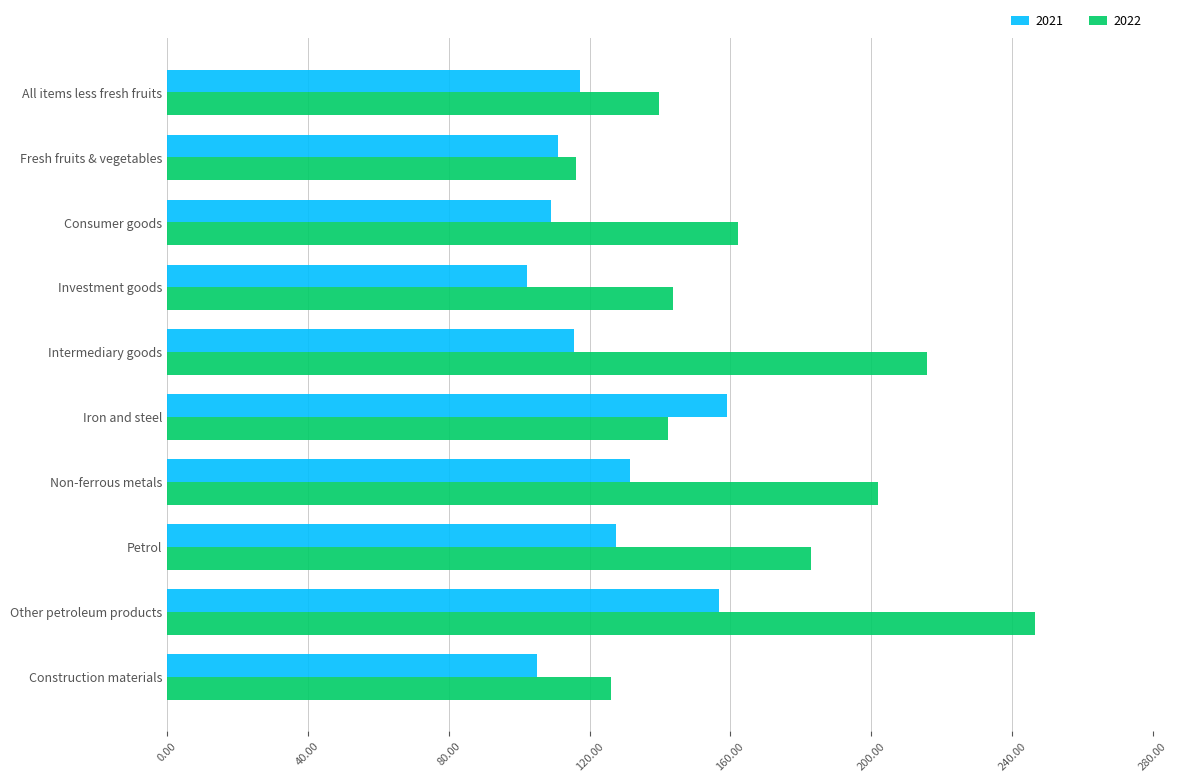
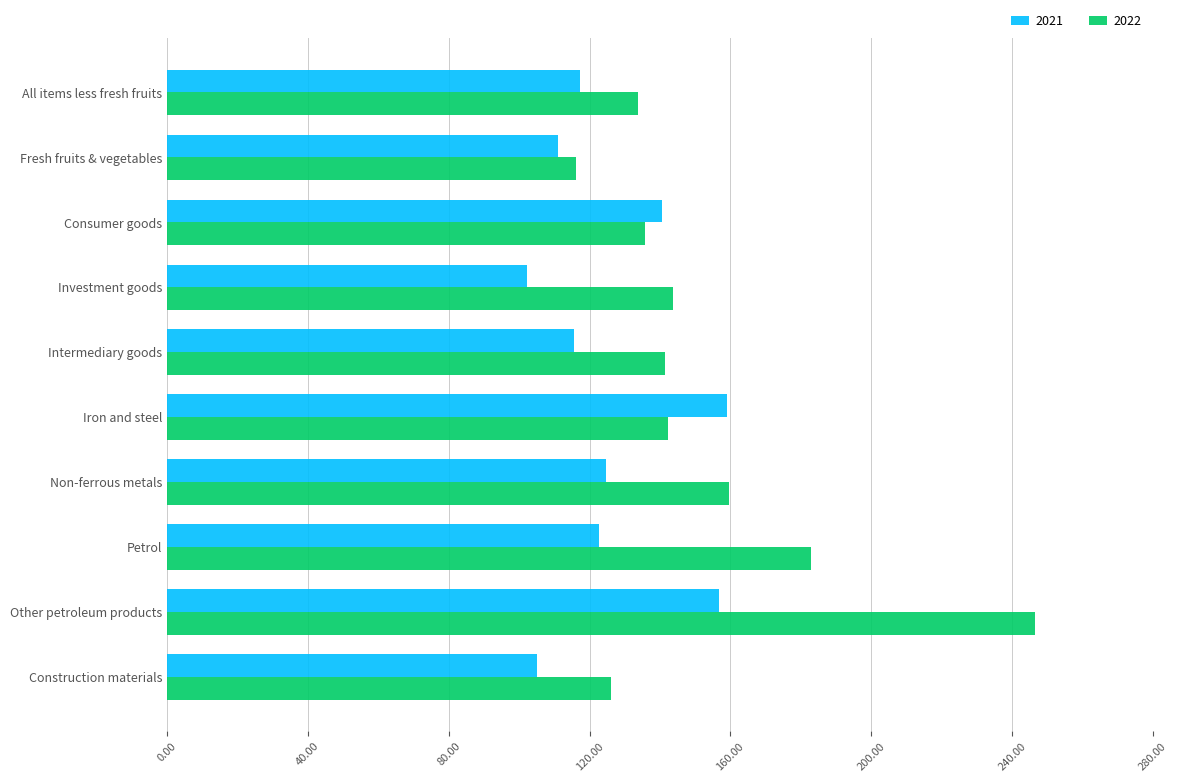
2022, All items less fresh fruits: 140 -> 134
2021, Consumer goods: 109 -> 141
2022, Consumer goods: 162 -> 136
2022, Intermediary goods: 216 -> 142
2021, Non-ferrous metals: 131 -> 125
2022, Non-ferrous metals: 202 -> 160
2021, Petrol: 128 -> 123
